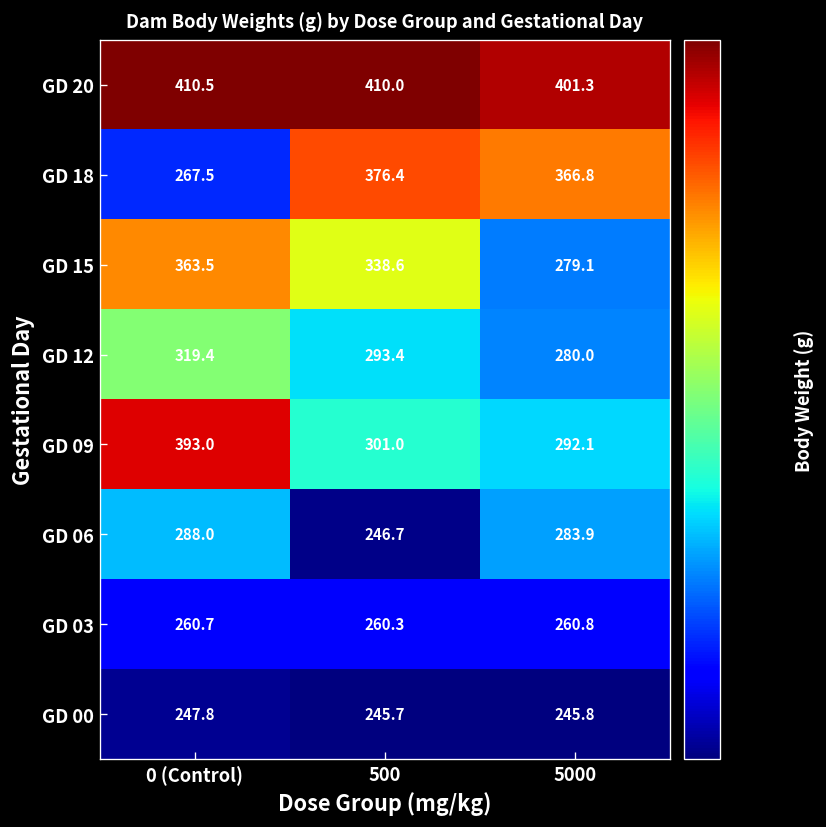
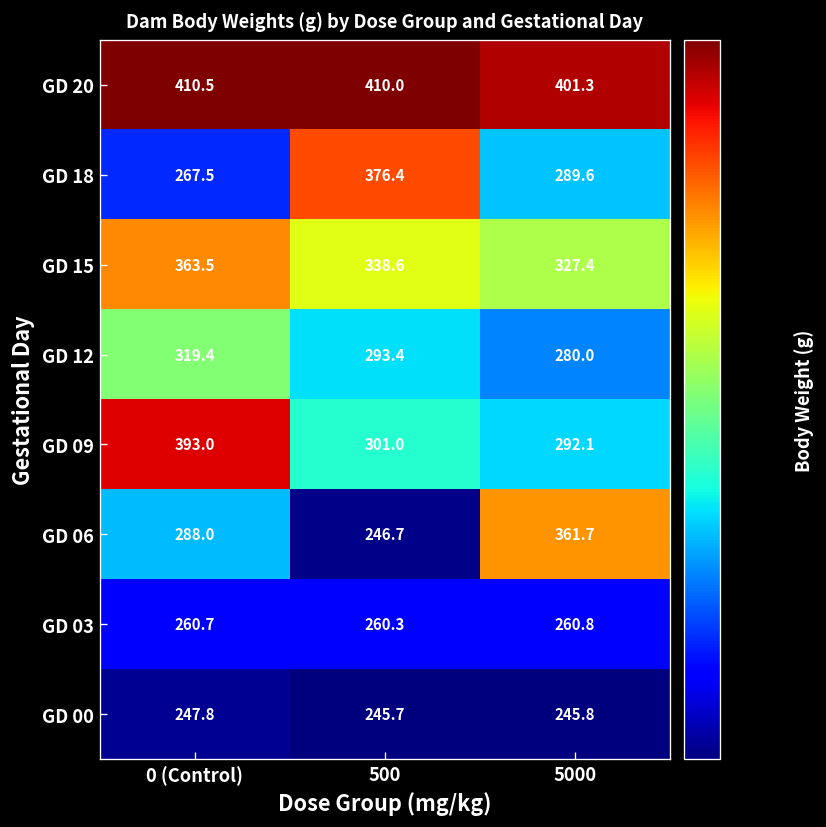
GD 18, 5000: 366.8 -> 289.6
GD 15, 5000: 279.1 -> 327.4
GD 06, 5000: 283.9 -> 361.7
